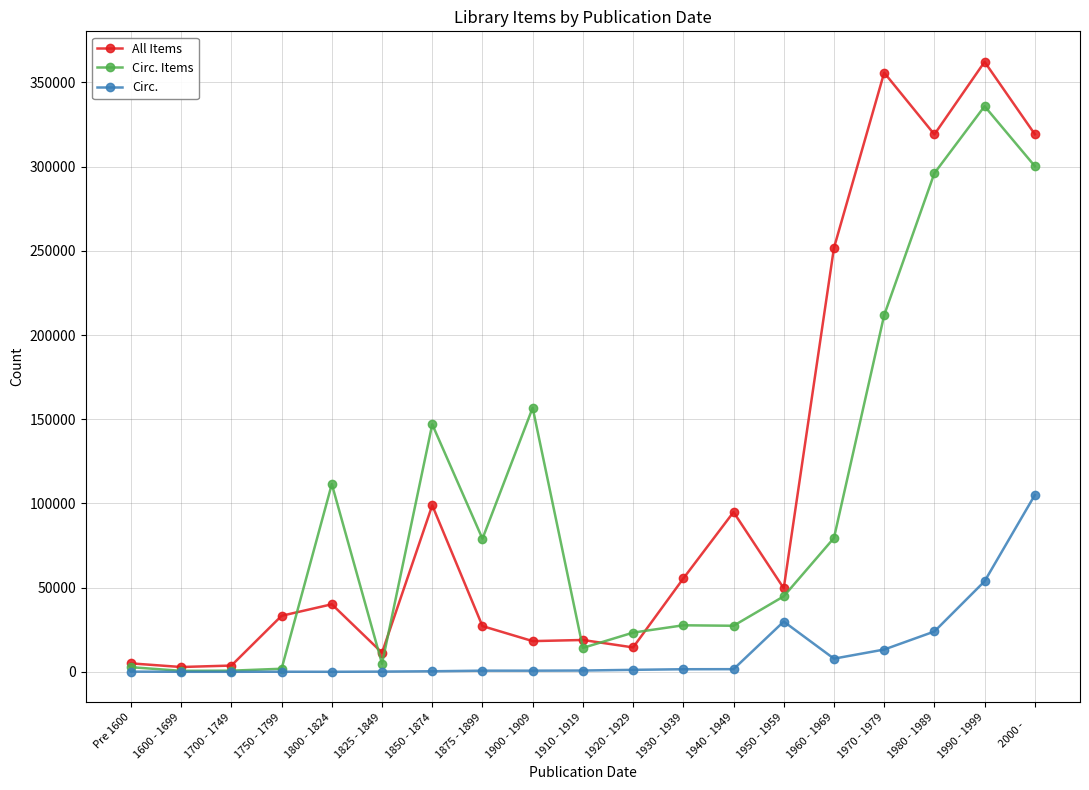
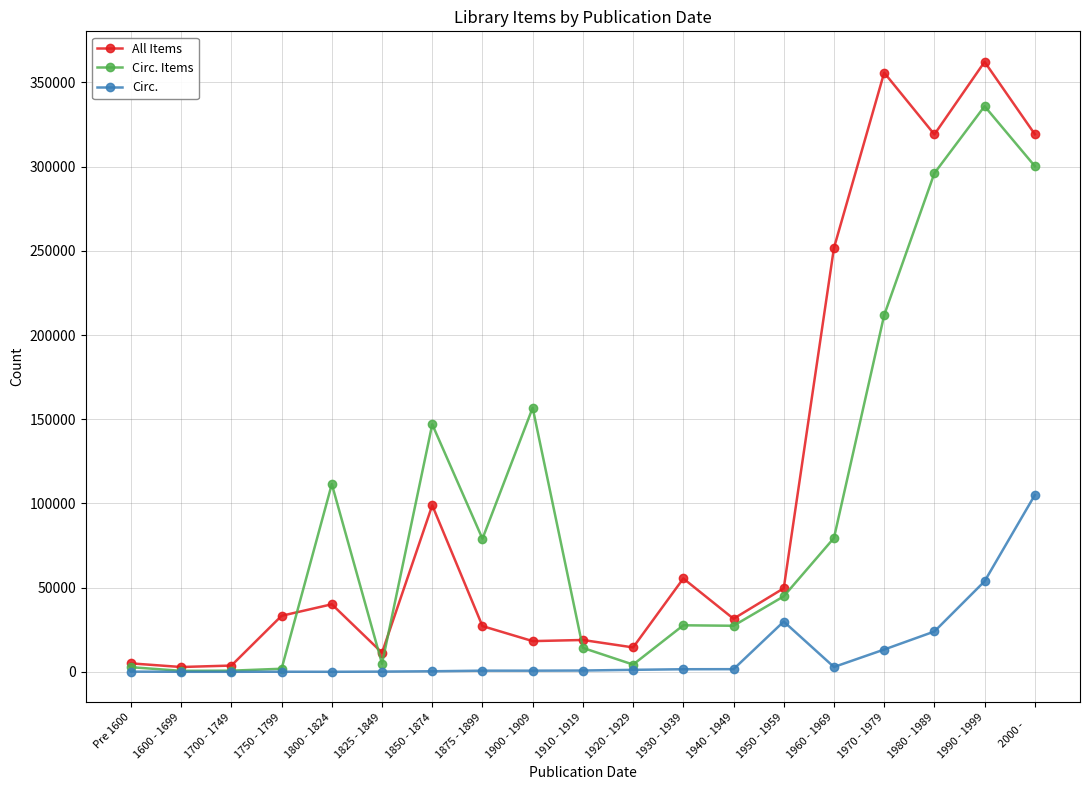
Circ. Items, 1920 - 1929: 23000 -> 4000
All Items, 1940 - 1949: 95000 -> 32000
Circ., 1960 - 1969: 8000 -> 3000
